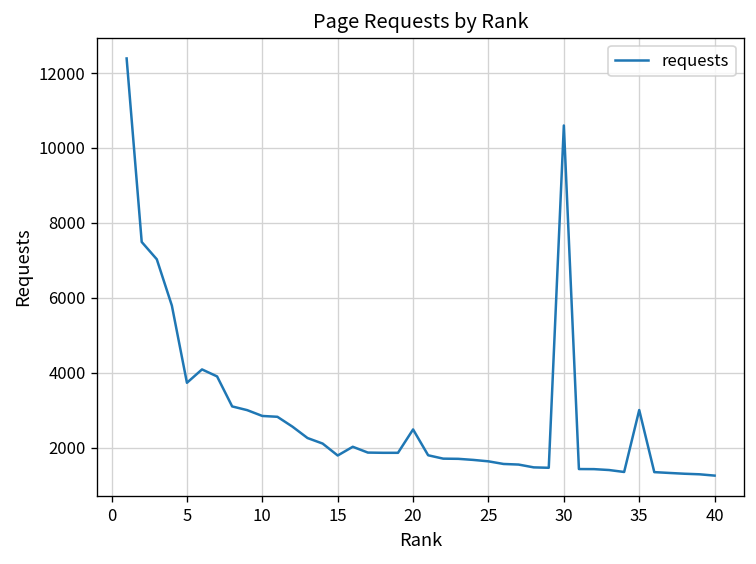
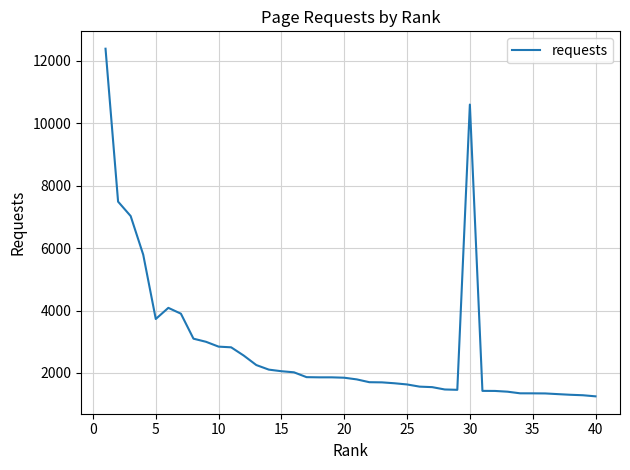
15: 1800 -> 2100
20: 2500 -> 1800
35: 3000 -> 1300
